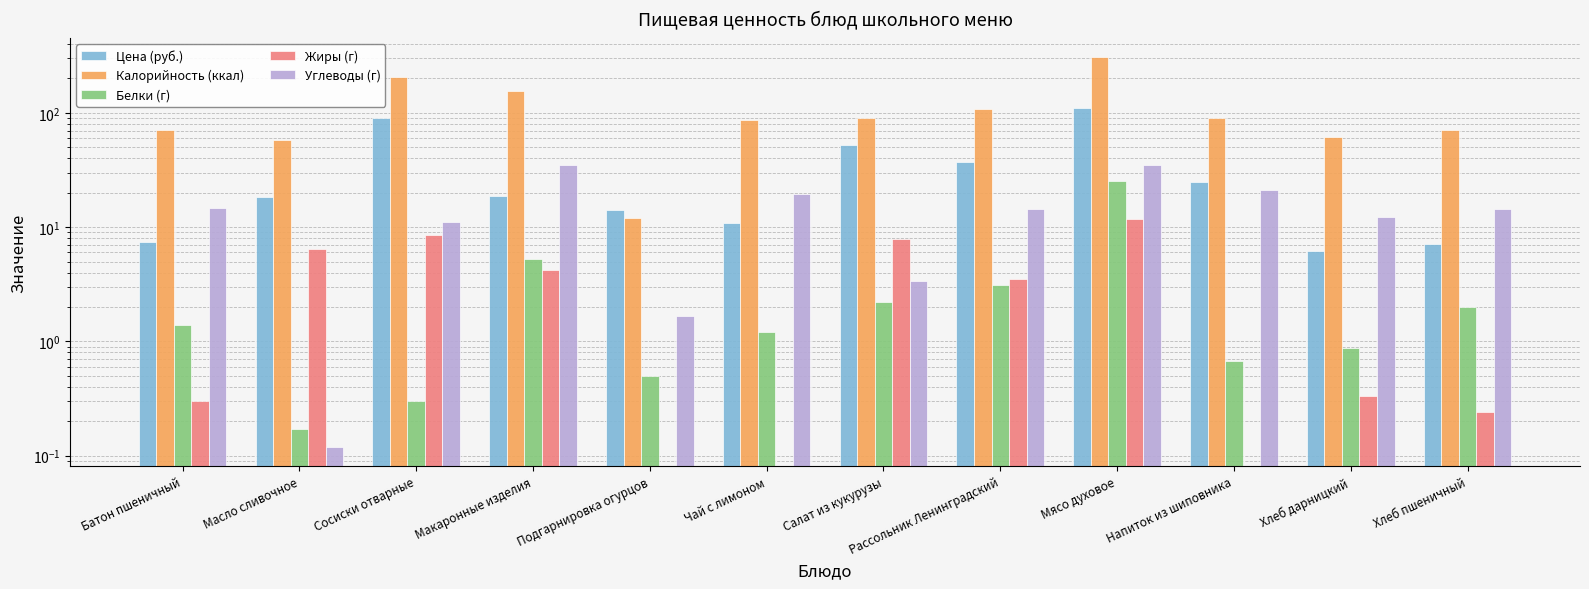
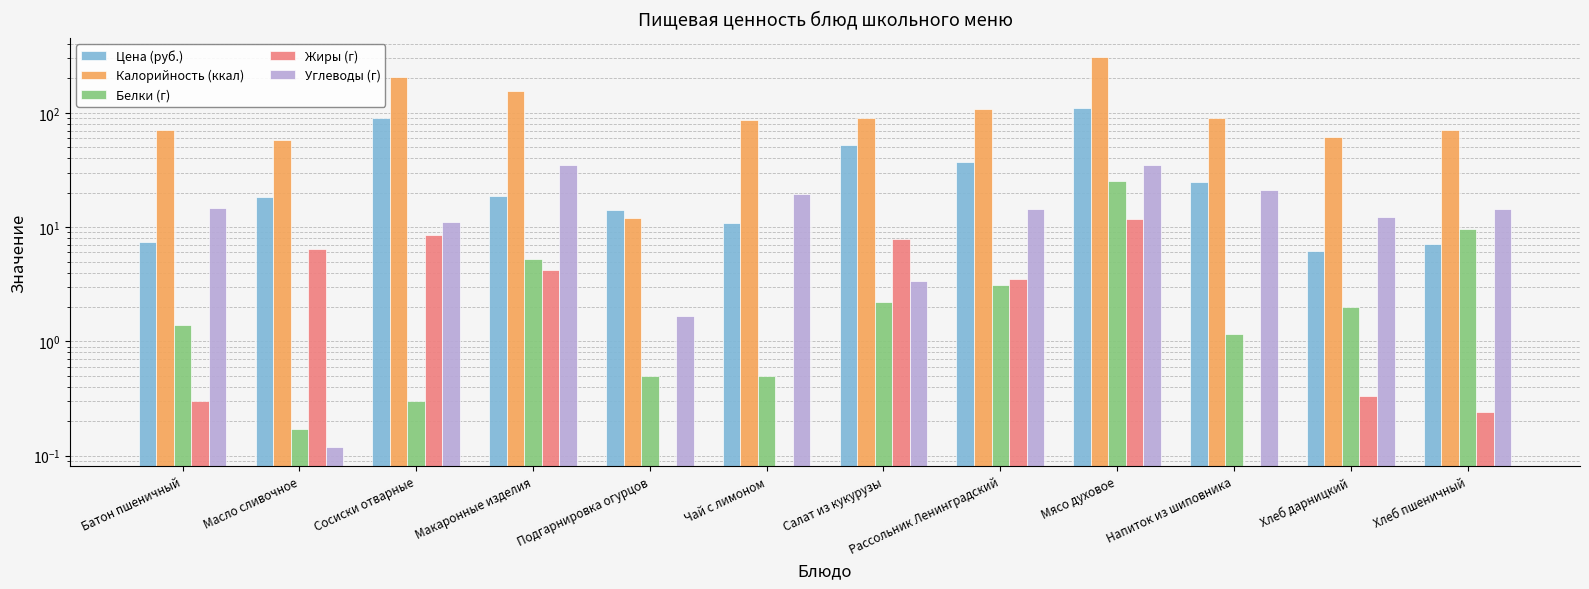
Белки (г), Чай с лимоном: 1.2 -> 0.5
Белки (г), Напиток из шиповника: 0.7 -> 1.2
Белки (г), Хлеб дарницкий: 0.9 -> 2.0
Белки (г), Хлеб пшеничный: 2.0 -> 10
